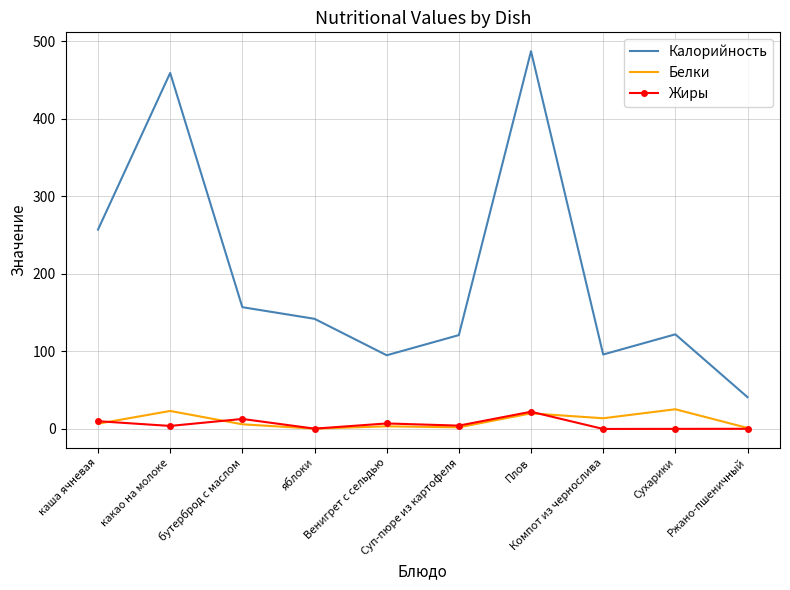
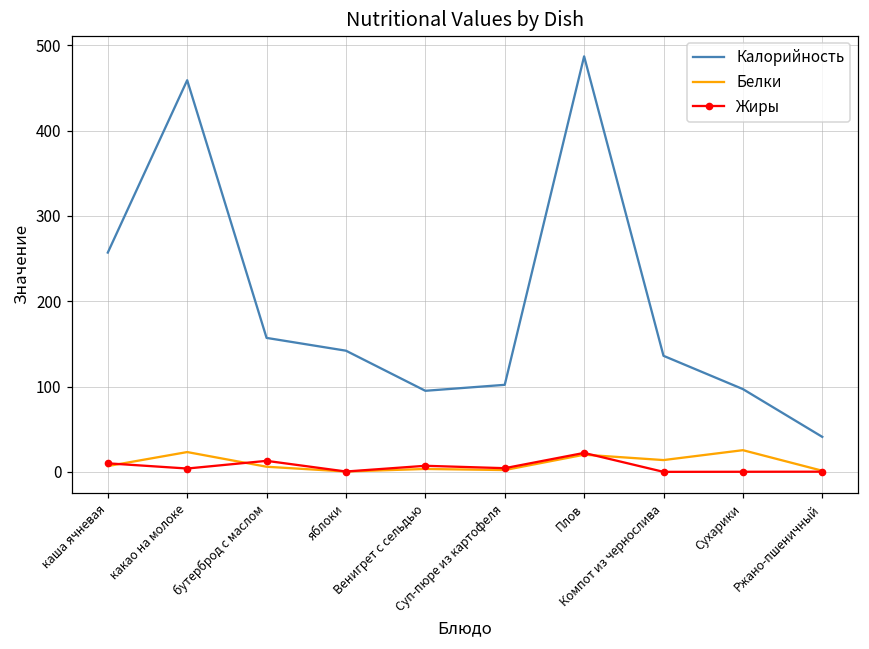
Калорийность, Суп-пюре из картофеля: 120 -> 100
Калорийность, Компот из чернослива: 100 -> 140
Калорийность, Сухарики: 120 -> 100
